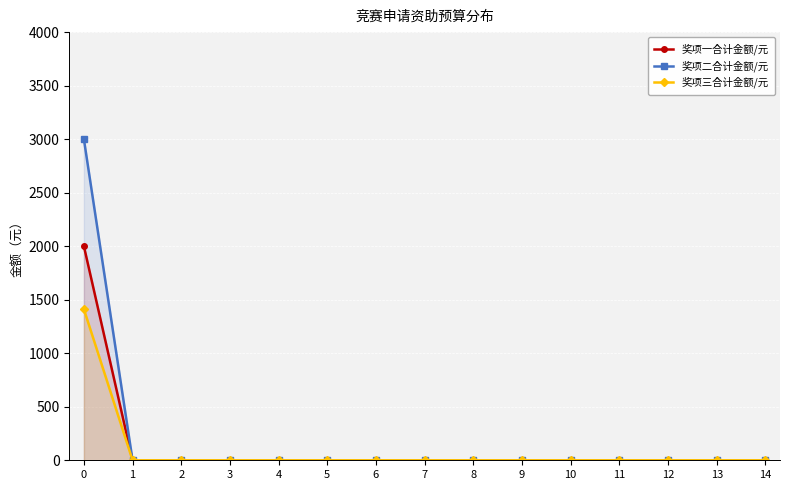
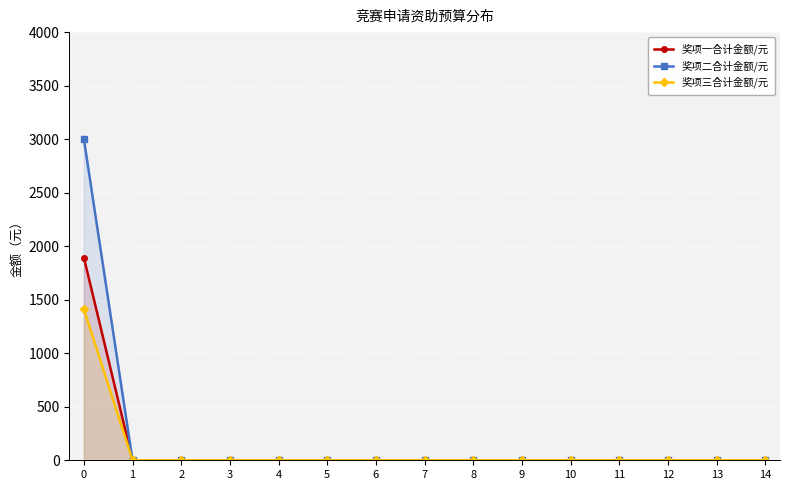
奖项一合计金额/元, 0: 2000 -> 1890
